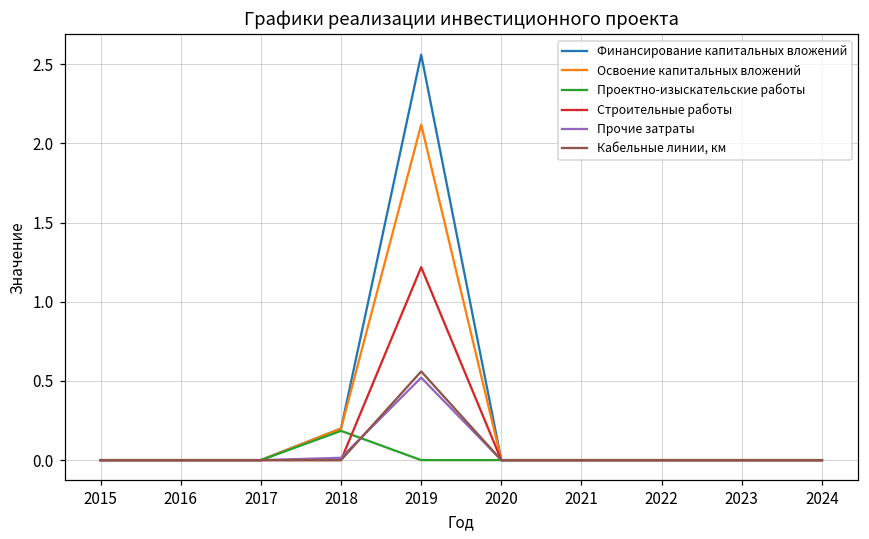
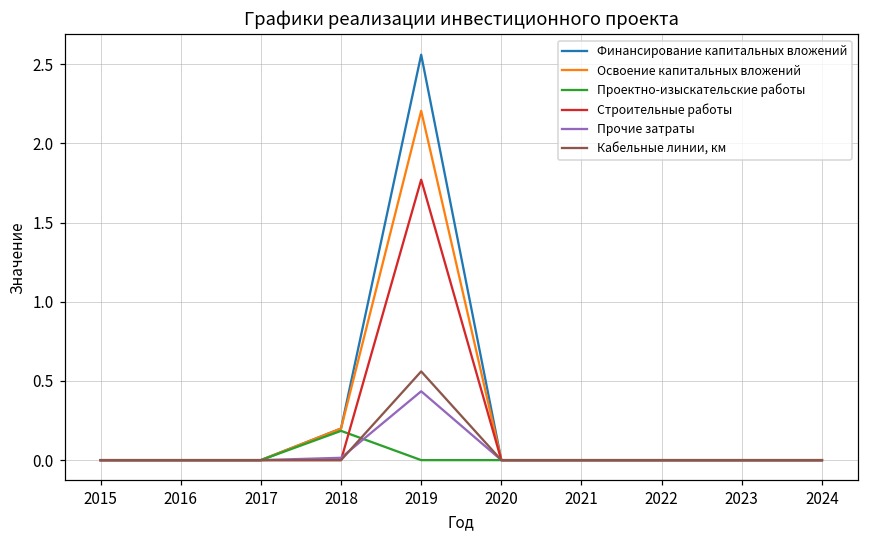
Освоение капитальных вложений, 2019: 2.12 -> 2.20
Строительные работы, 2019: 1.22 -> 1.77
Прочие затраты, 2019: 0.52 -> 0.43
